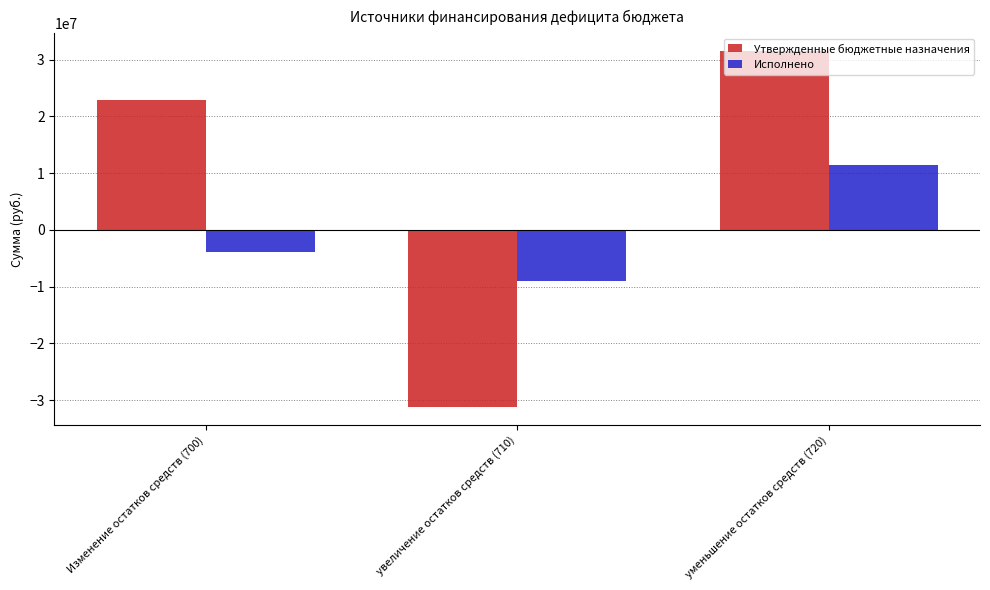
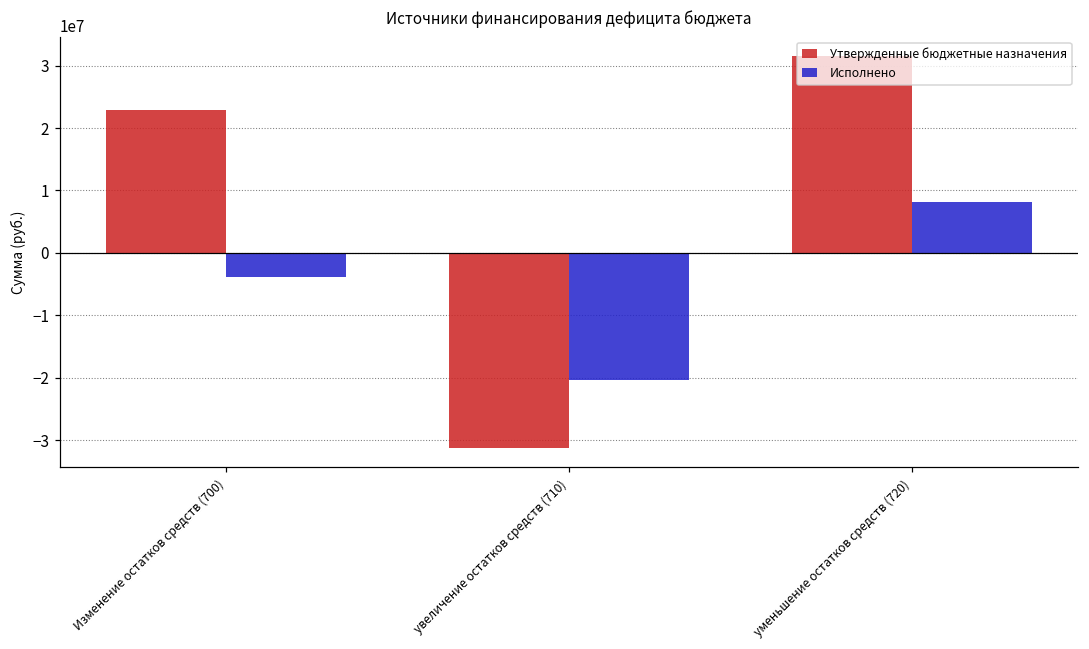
Исполнено, увеличение остатков средств (710): -9000000 -> -20000000
Исполнено, уменьшение остатков средств (720): 11000000 -> 8000000
